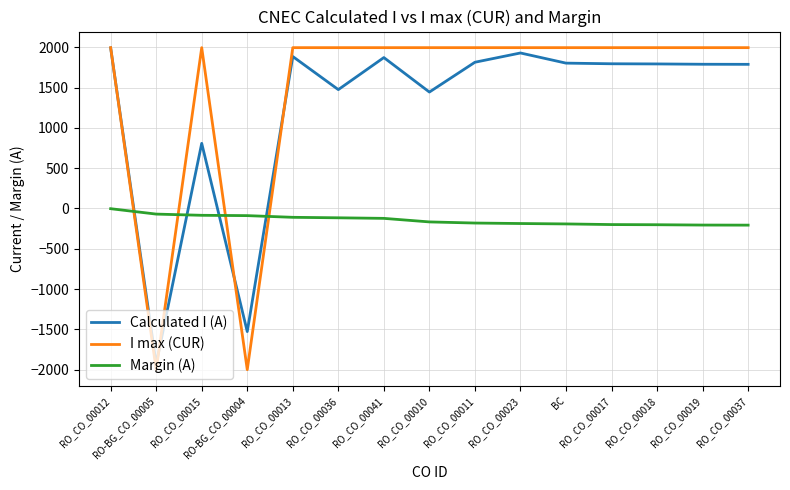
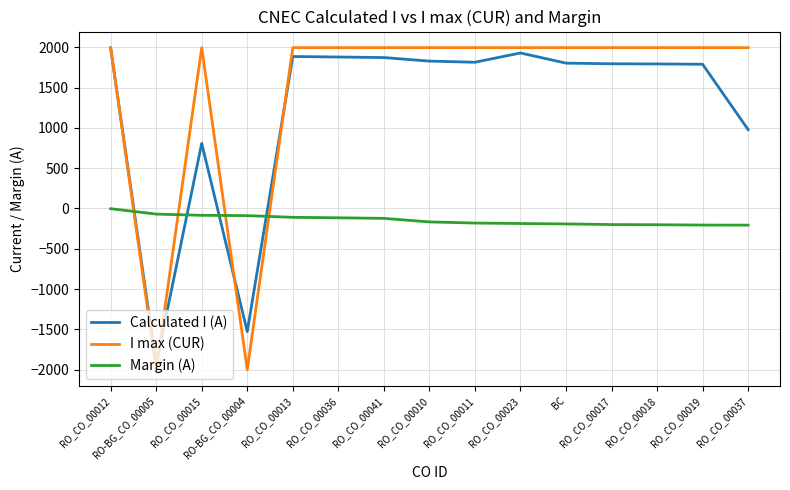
Calculated I (A), RO_CO_00036: 1500 -> 1900
Calculated I (A), RO_CO_00010: 1400 -> 1800
Calculated I (A), RO_CO_00037: 1800 -> 1000
